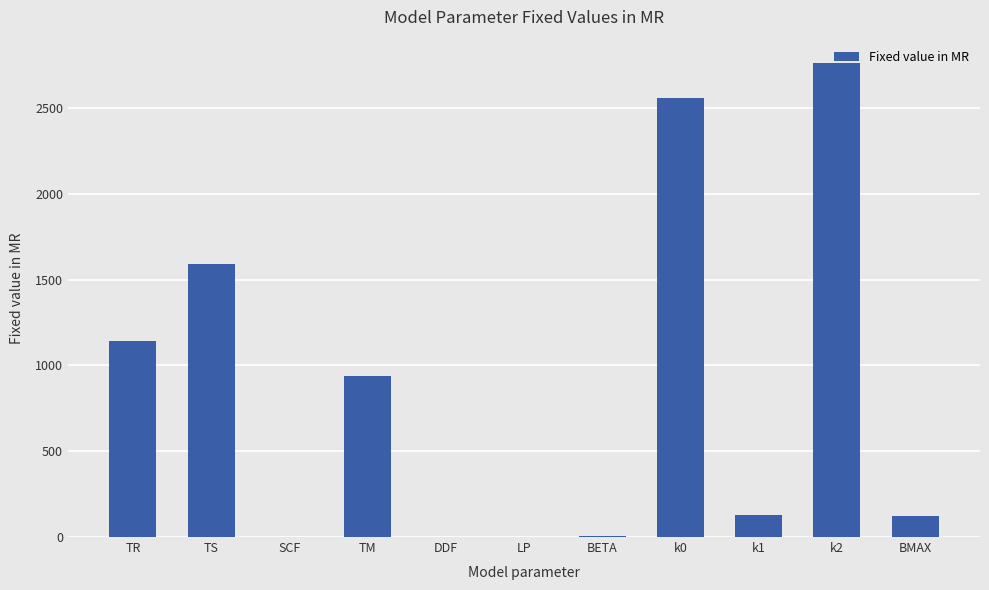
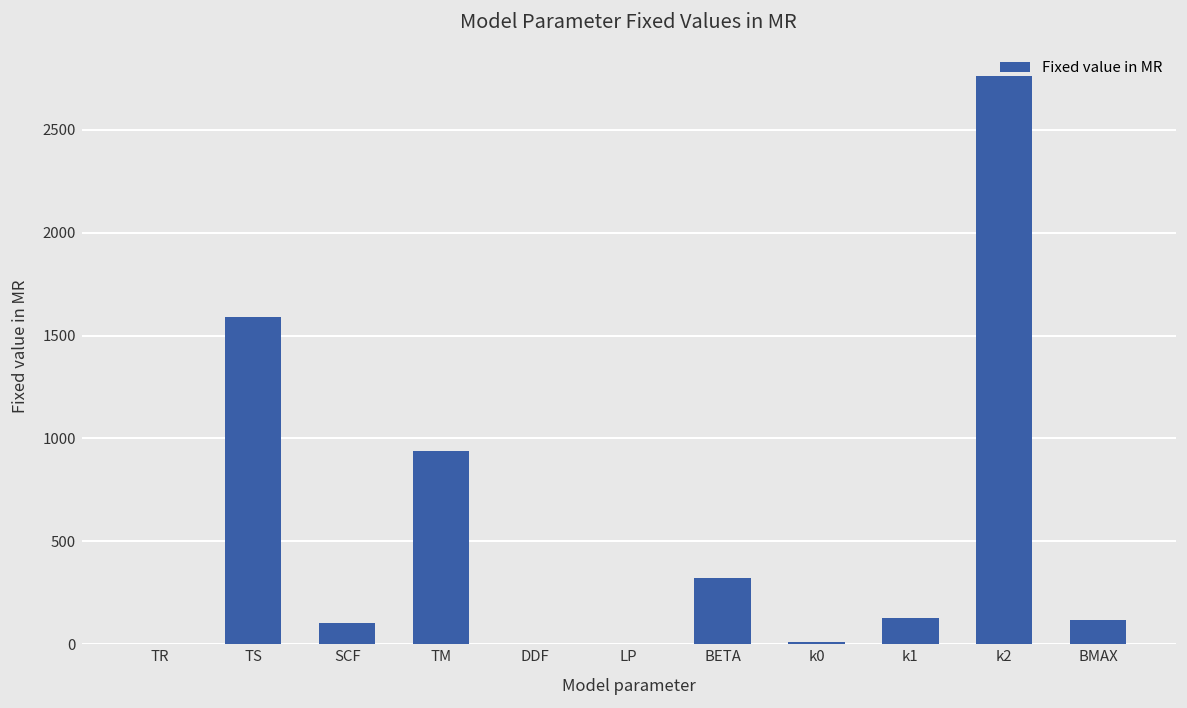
TR: 1140 -> 0
SCF: 0 -> 100
BETA: 0 -> 320
k0: 2560 -> 10
